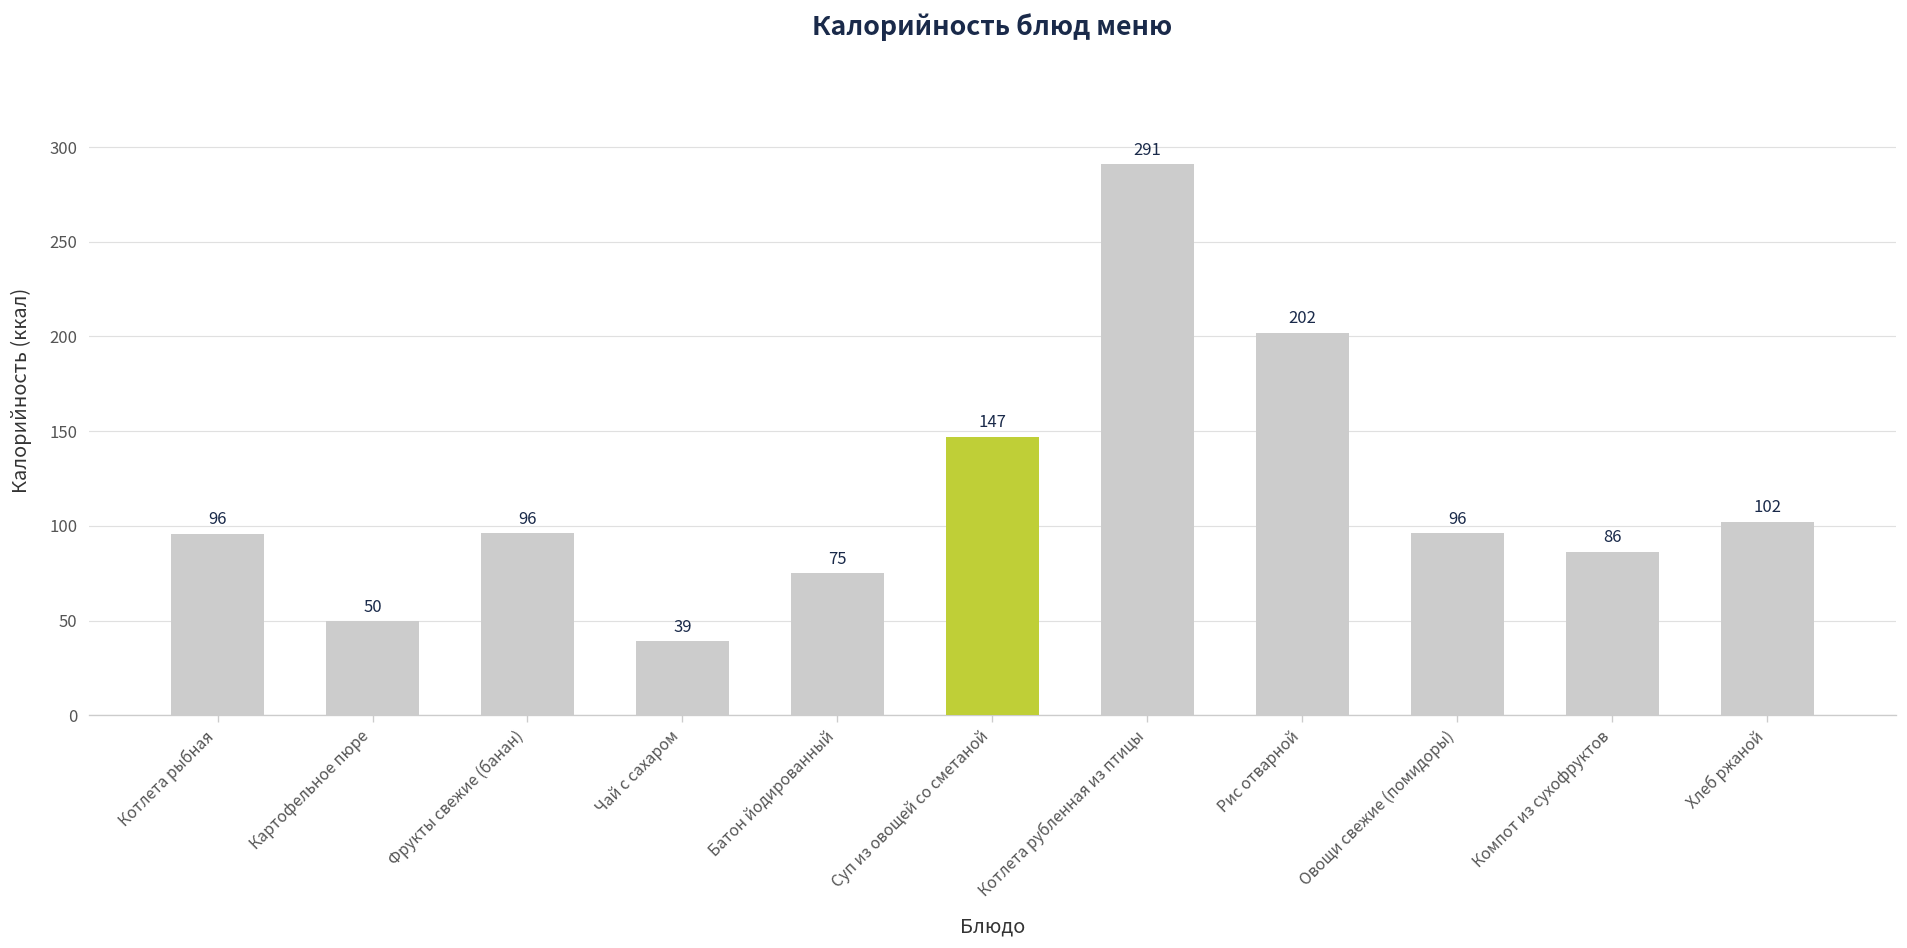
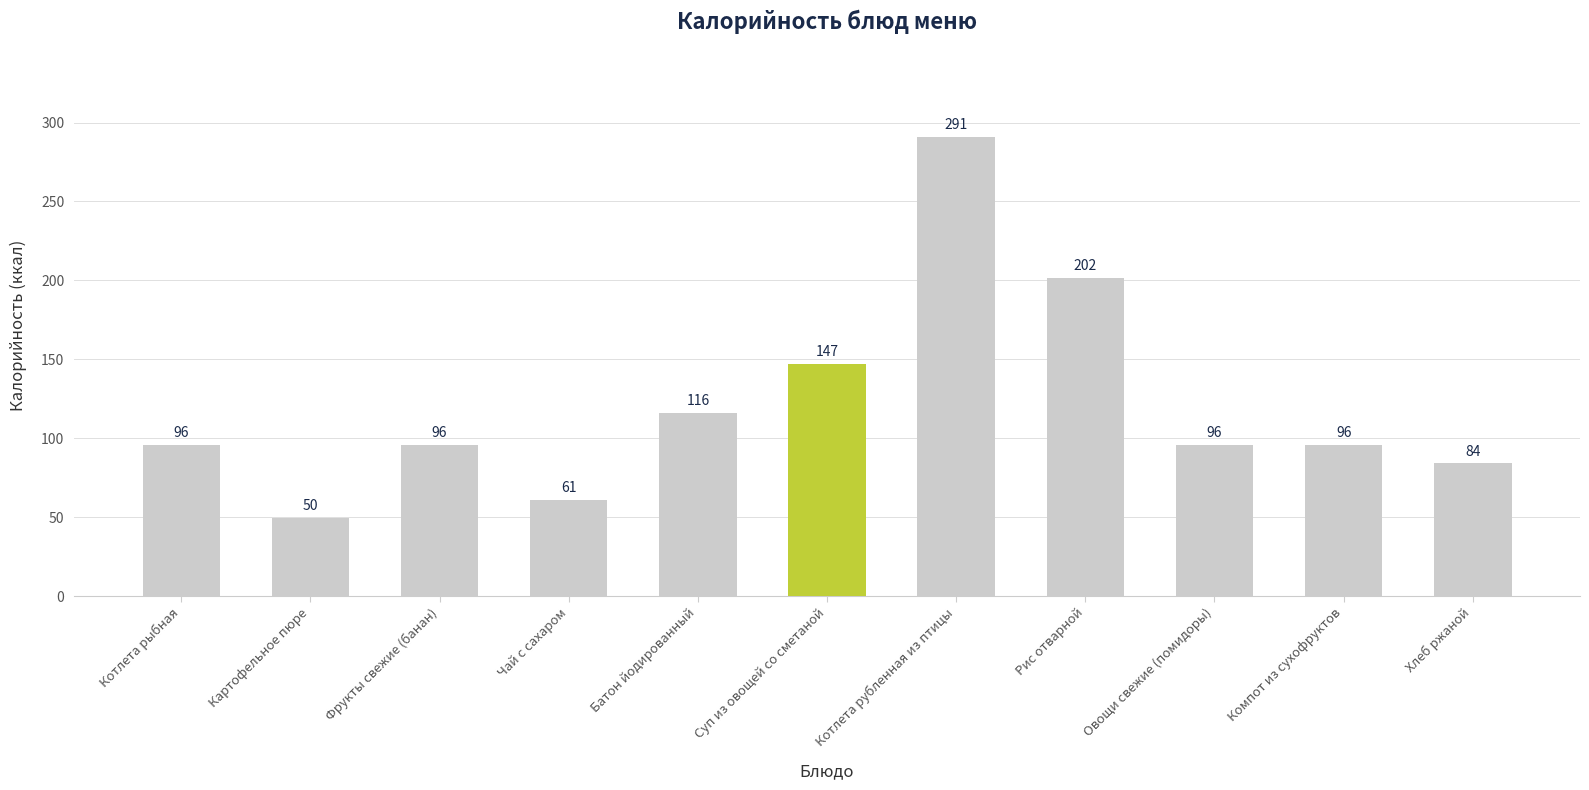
Чай с сахаром: 39 -> 61
Батон йодированный: 75 -> 116
Компот из сухофруктов: 86 -> 96
Хлеб ржаной: 102 -> 84
